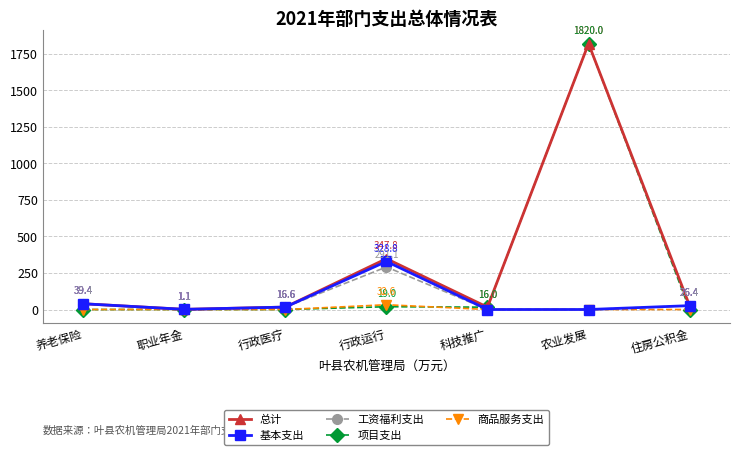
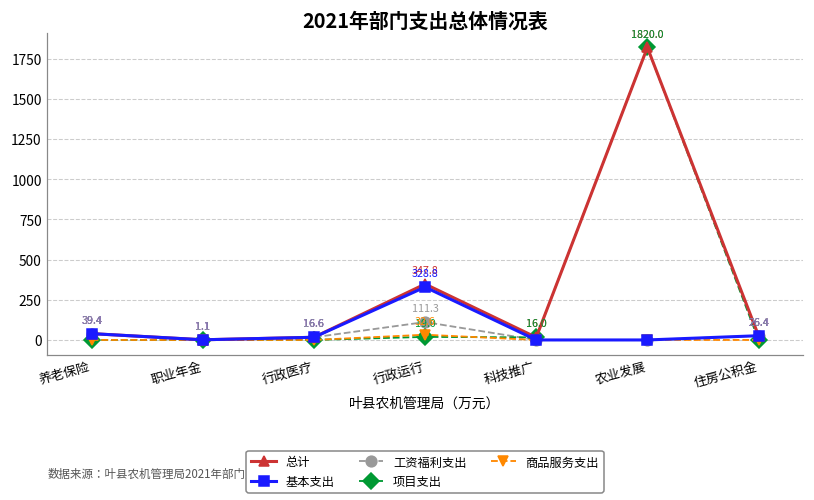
工资福利支出, 行政运行: 291.1 -> 111.3
